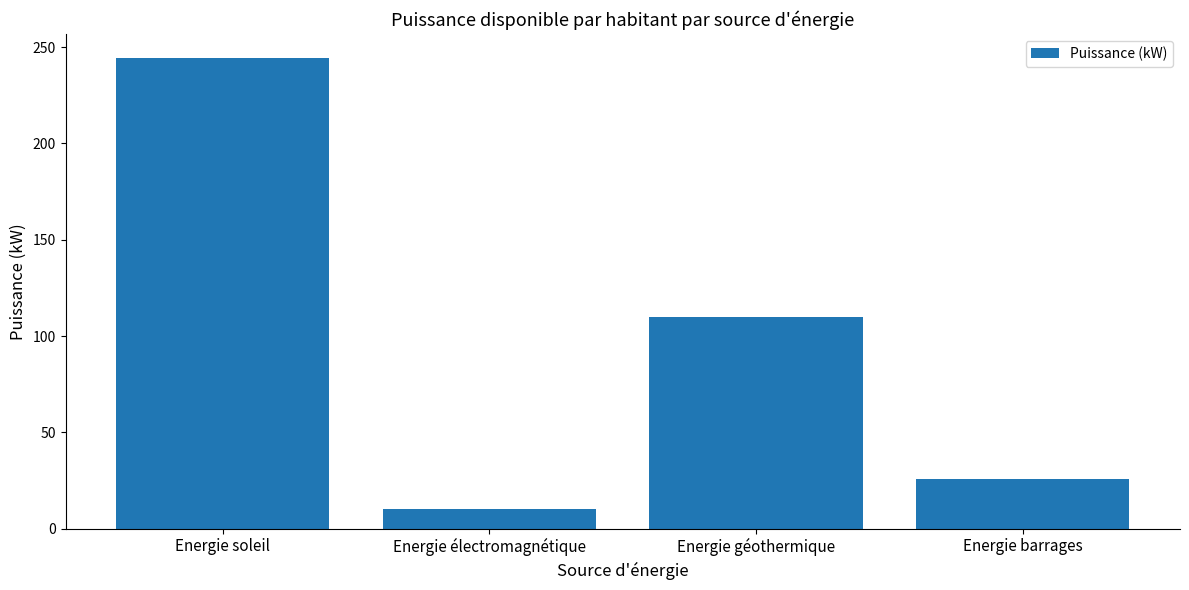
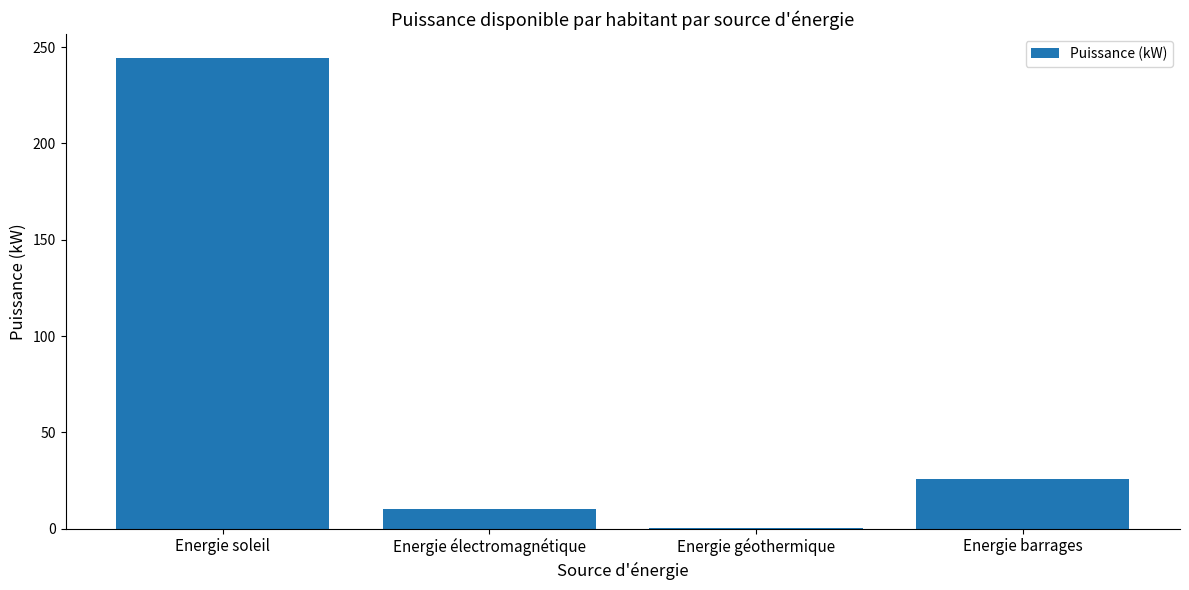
Energie géothermique: 110 -> 0
